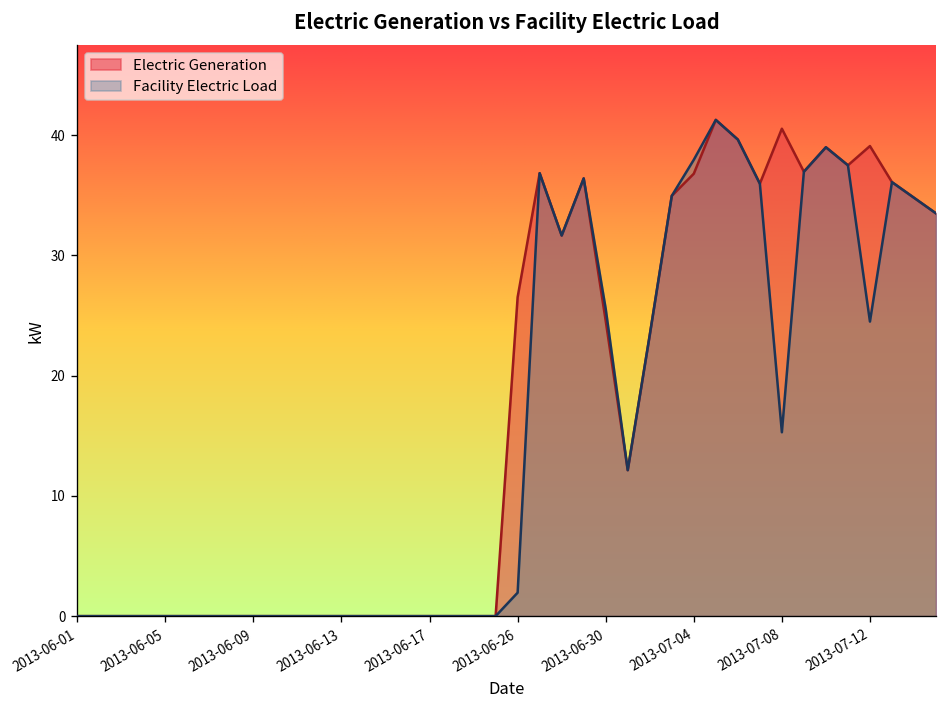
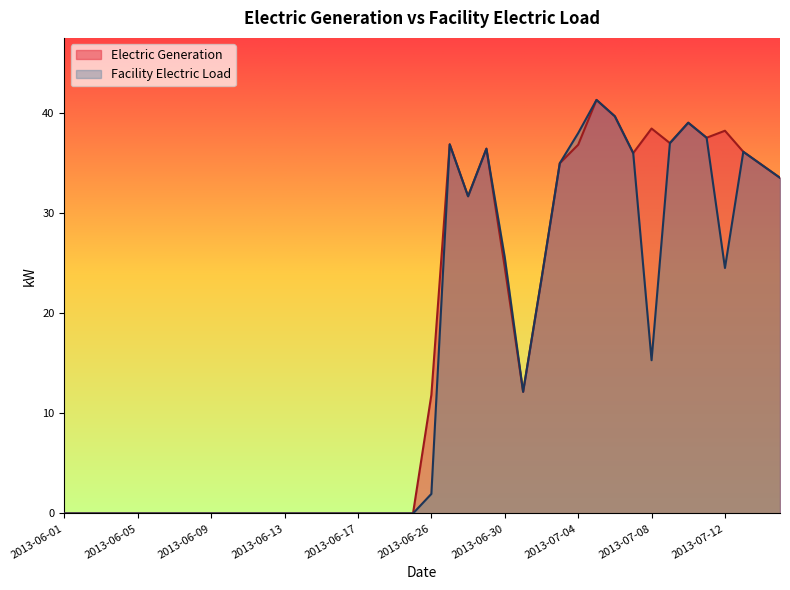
Electric Generation, 2013-06-26: 26.5 -> 11.8
Electric Generation, 2013-07-08: 40.5 -> 38.4
Electric Generation, 2013-07-12: 39.1 -> 38.2
